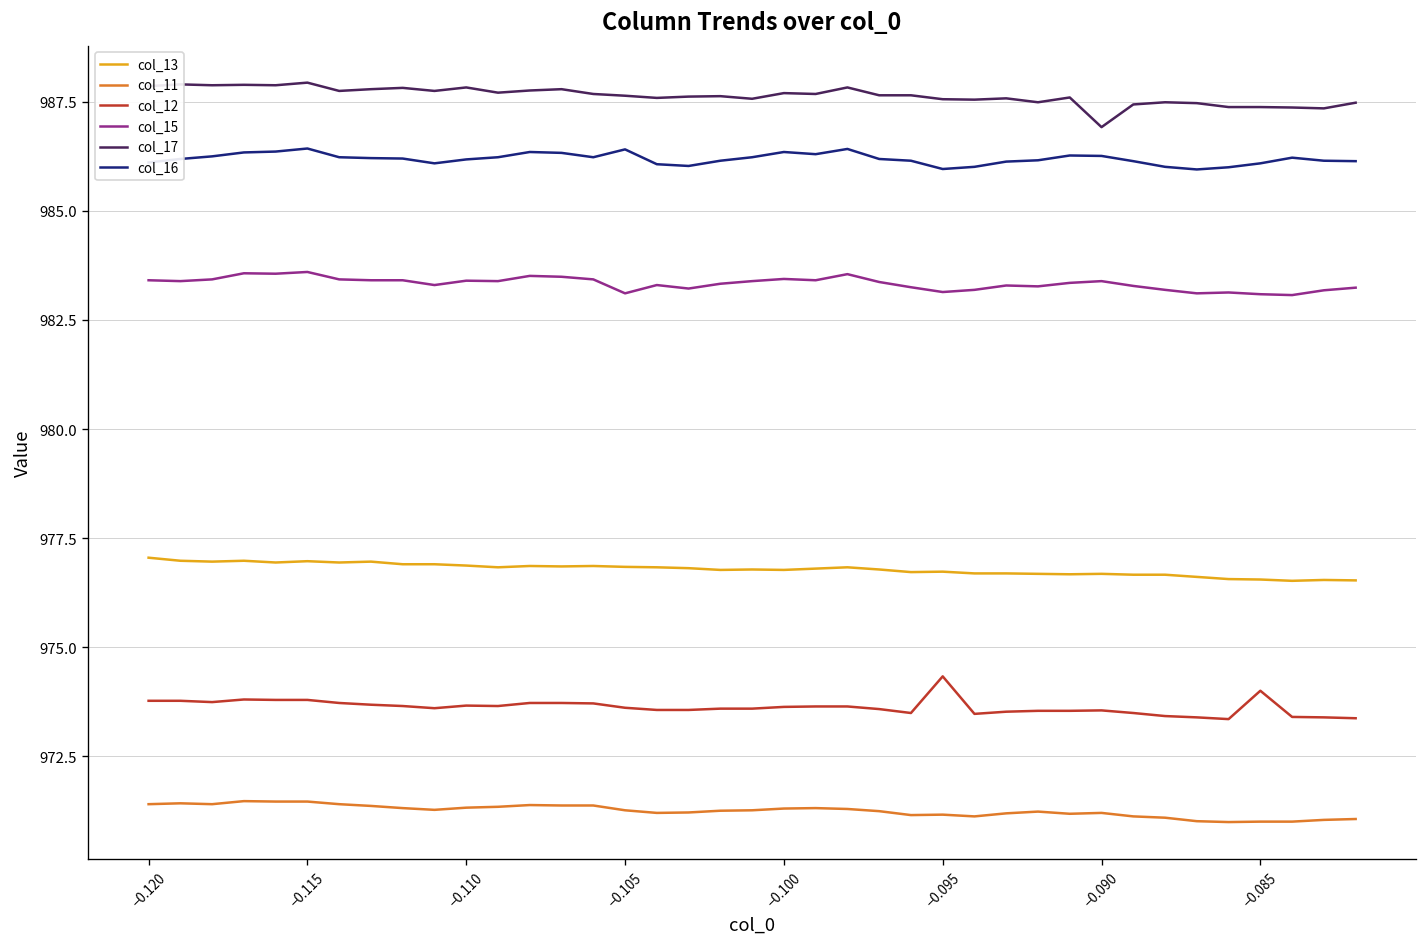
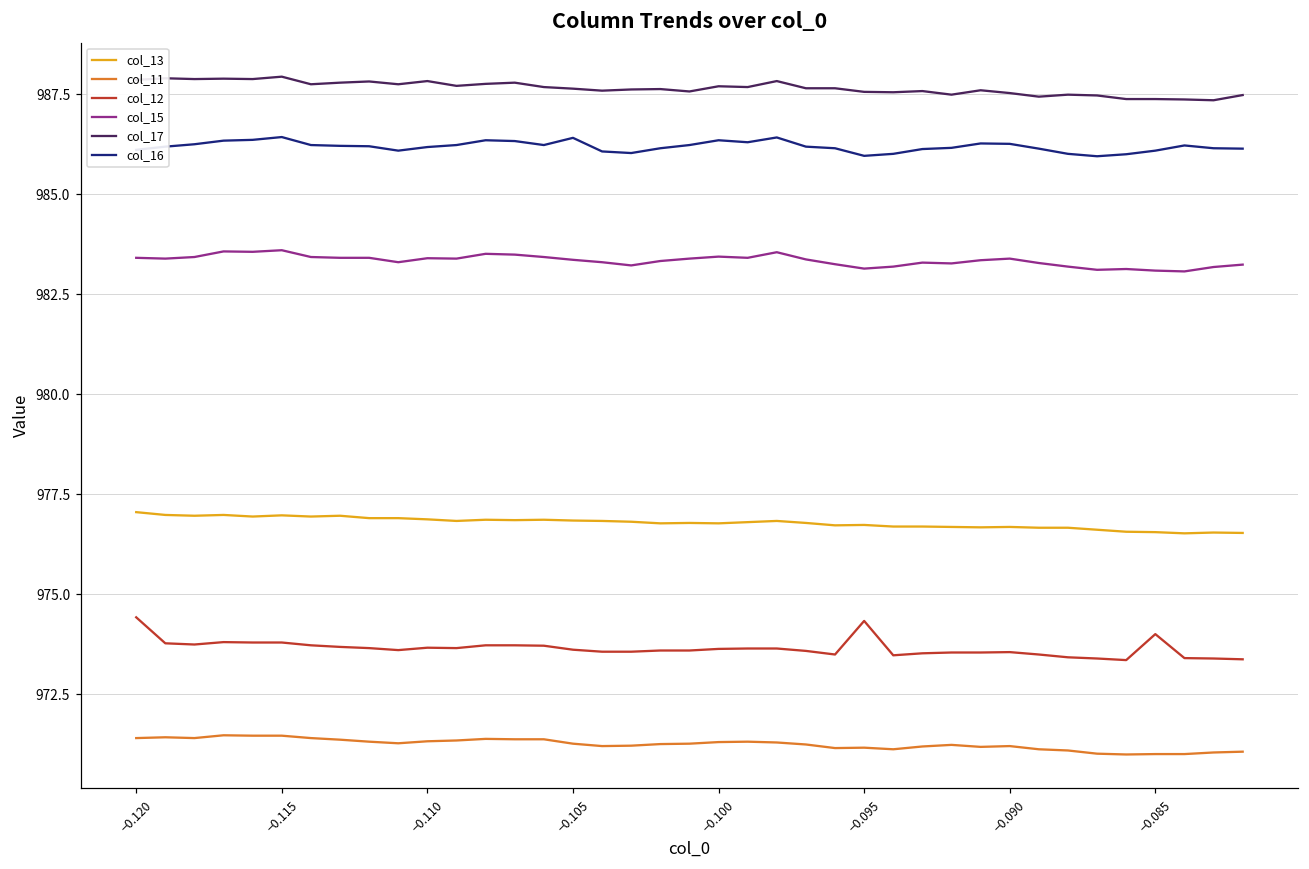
col_12, −0.120: 973.8 -> 974.4
col_15, −0.105: 983.1 -> 983.4
col_17, −0.090: 986.9 -> 987.5
